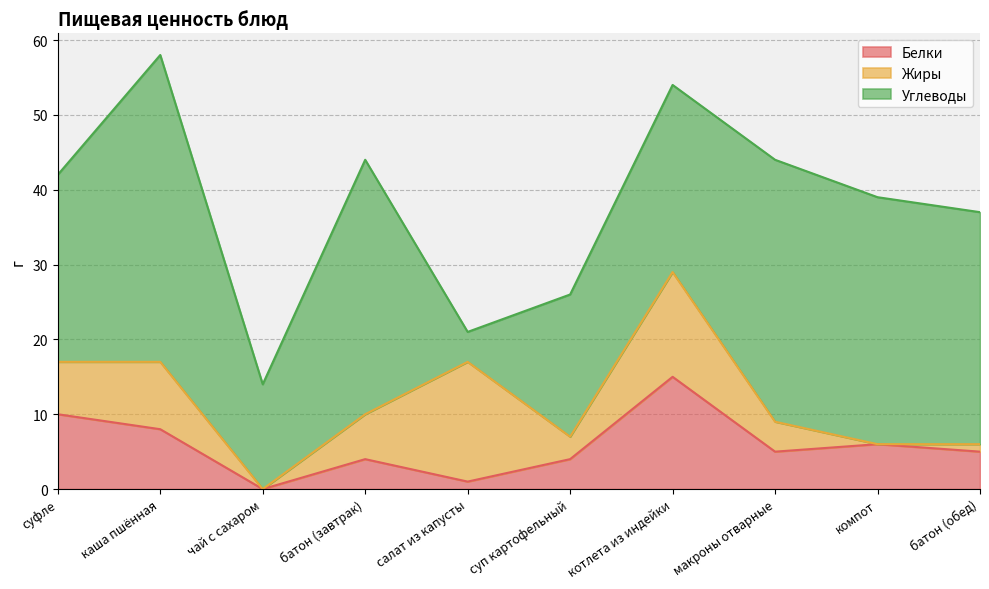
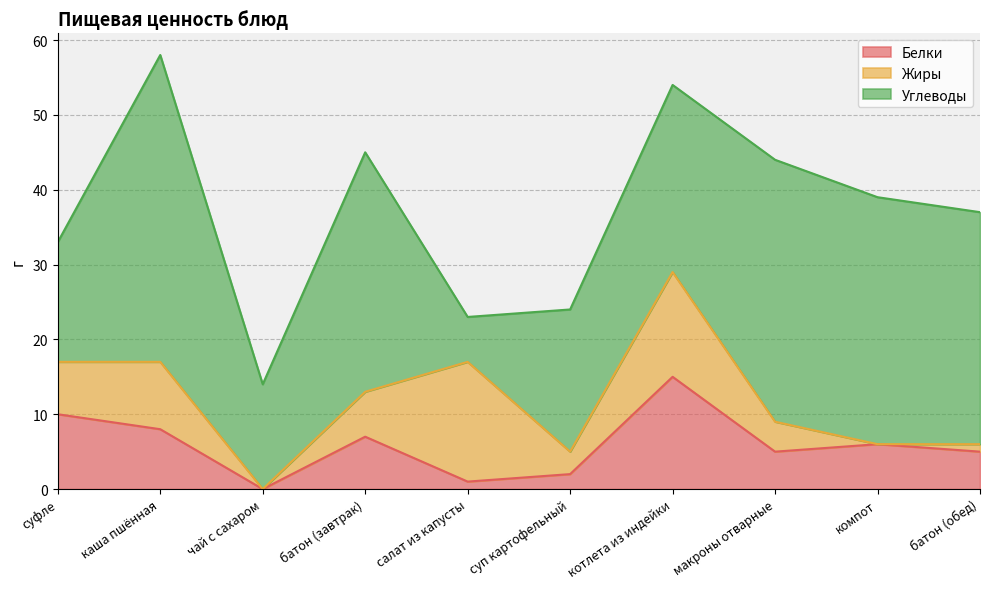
Углеводы, суфле: 25 -> 16
Белки, батон (завтрак): 4 -> 7
Углеводы, батон (завтрак): 34 -> 32
Углеводы, салат из капусты: 4 -> 6
Белки, суп картофельный: 4 -> 2
